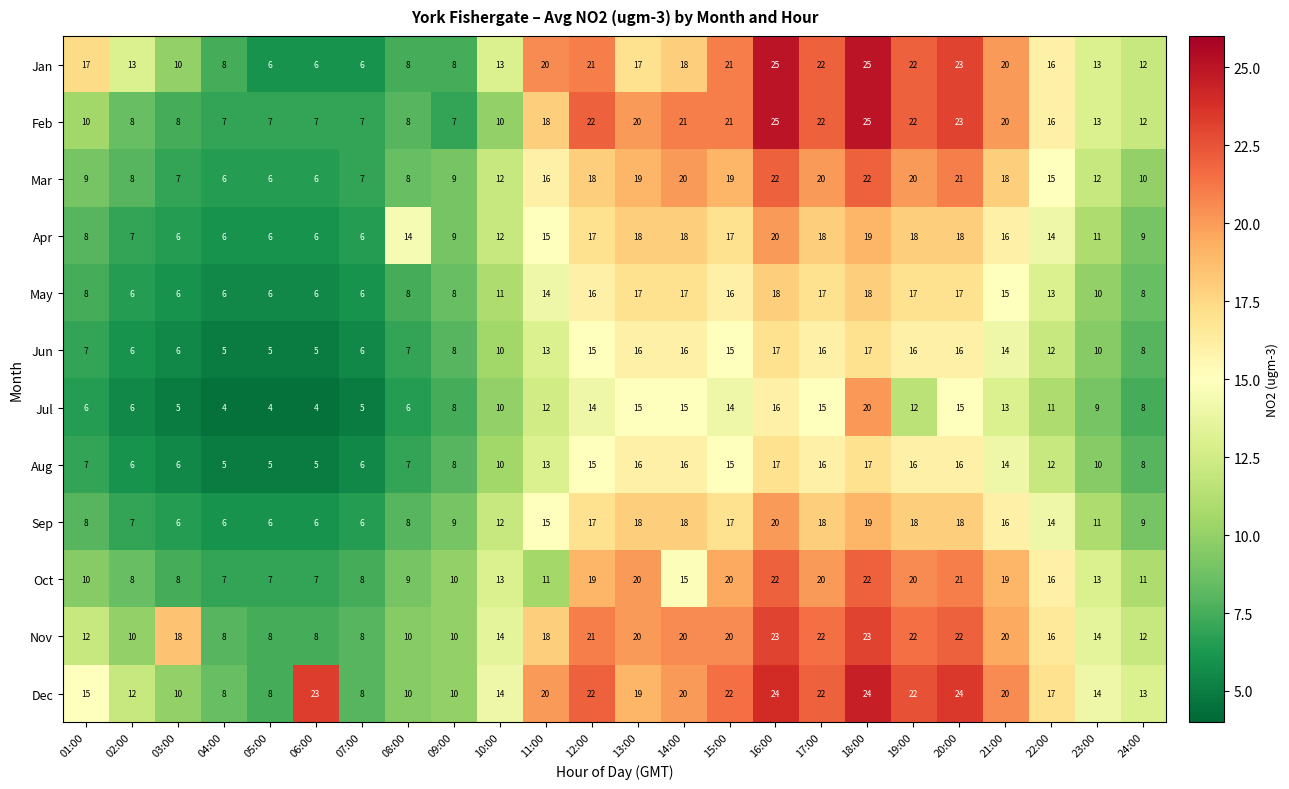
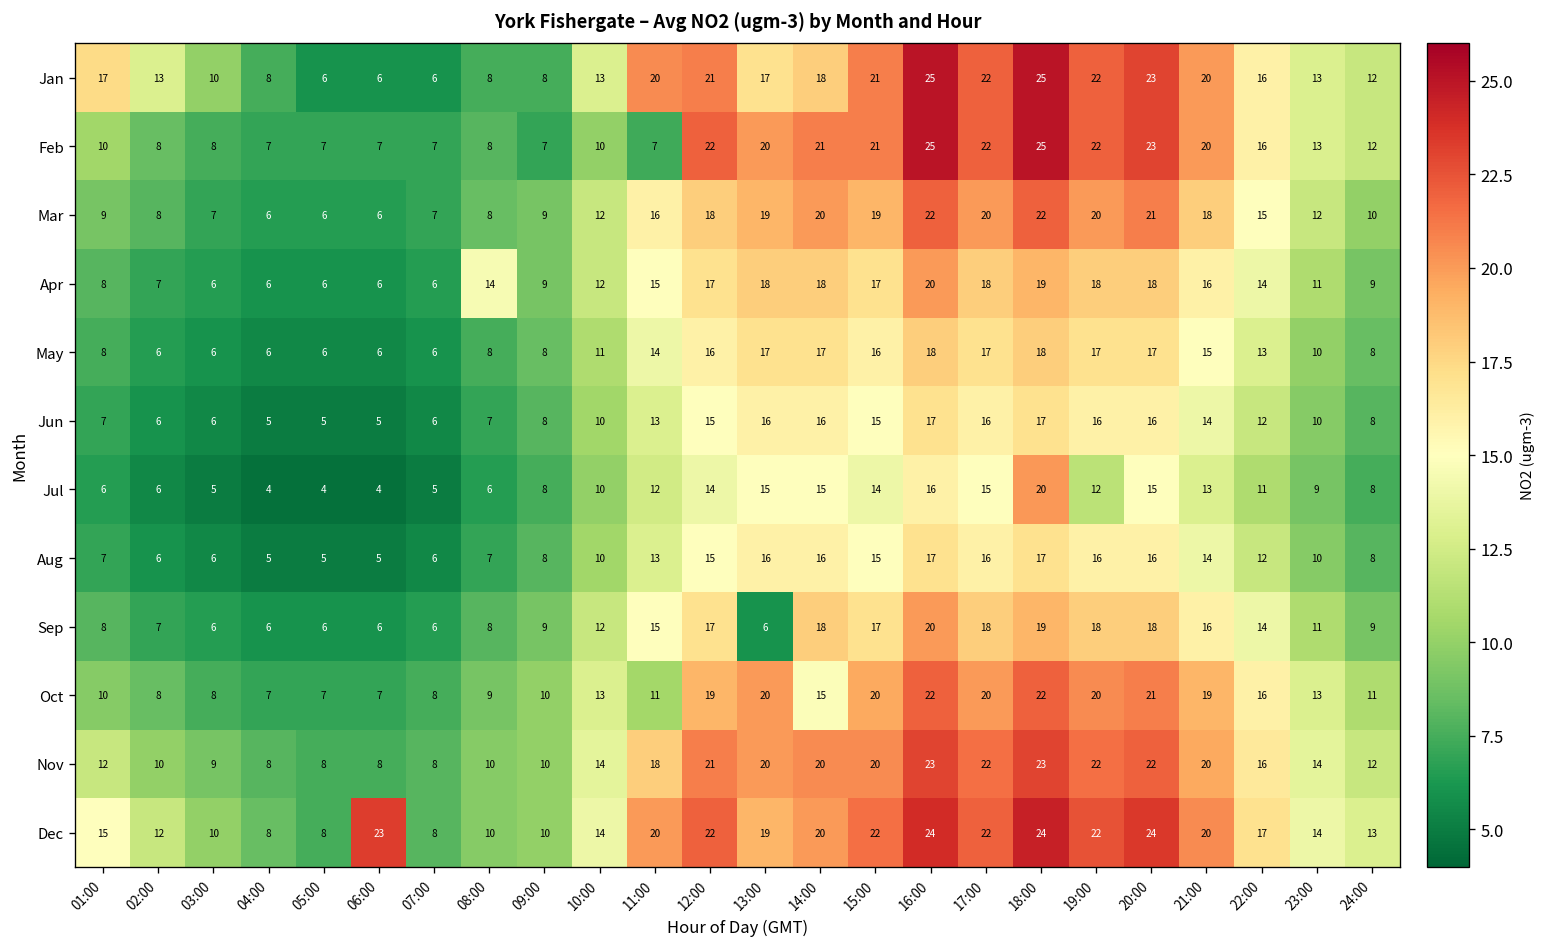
Feb, 11:00: 18 -> 7
Sep, 13:00: 18 -> 6
Nov, 03:00: 18 -> 9
